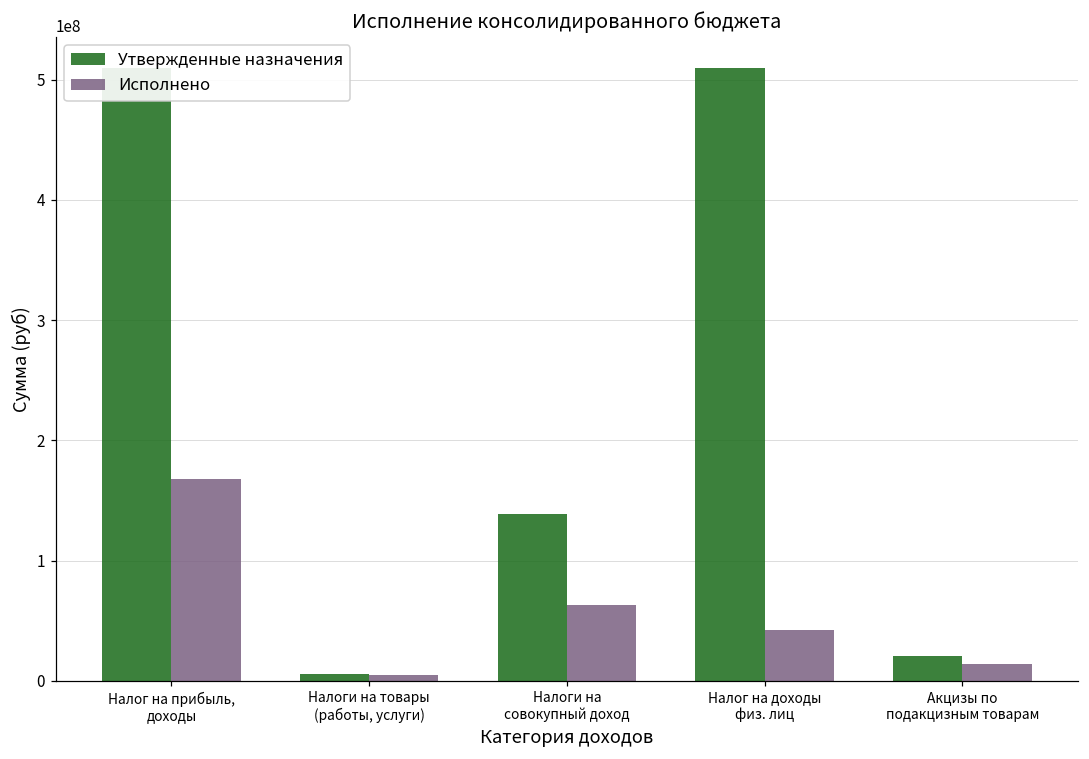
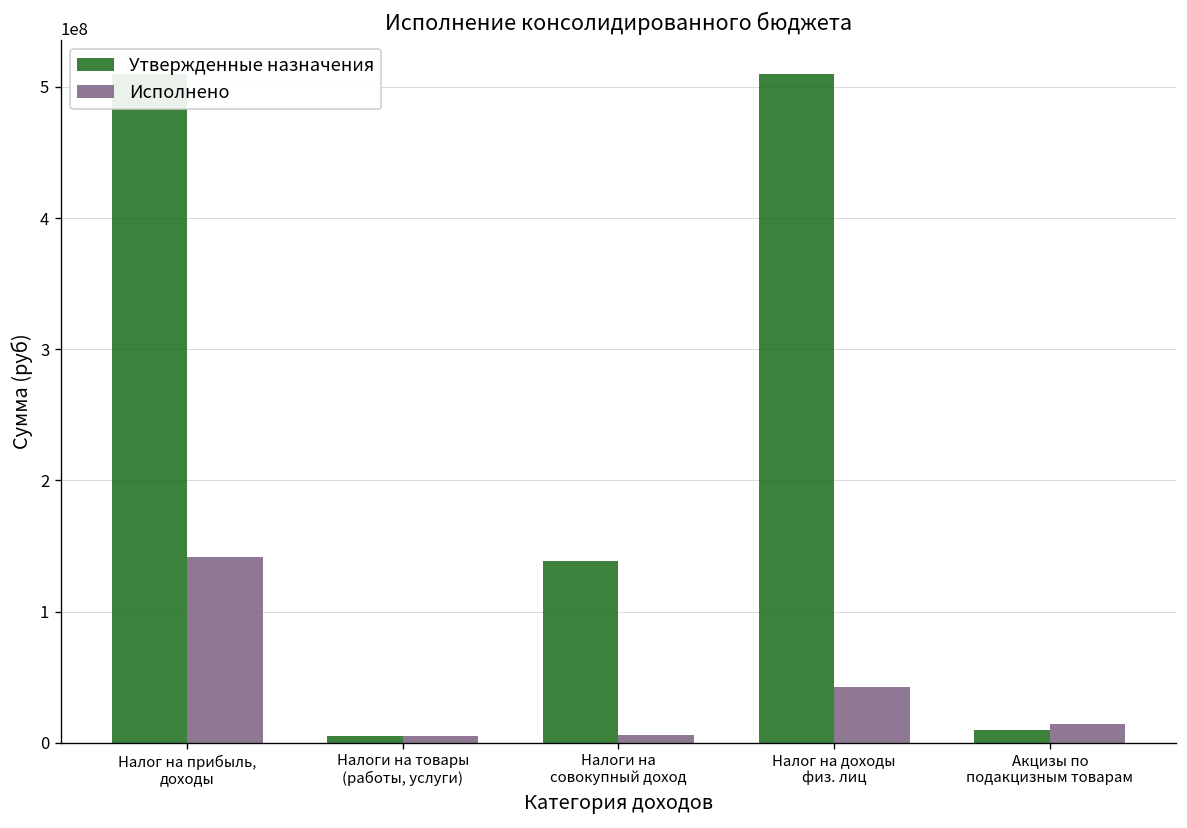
Исполнено, Налог на прибыль, доходы: 168000000 -> 141000000
Исполнено, Налоги на совокупный доход: 63000000 -> 5000000
Утвержденные назначения, Акцизы по подакцизным товарам: 20000000 -> 10000000
